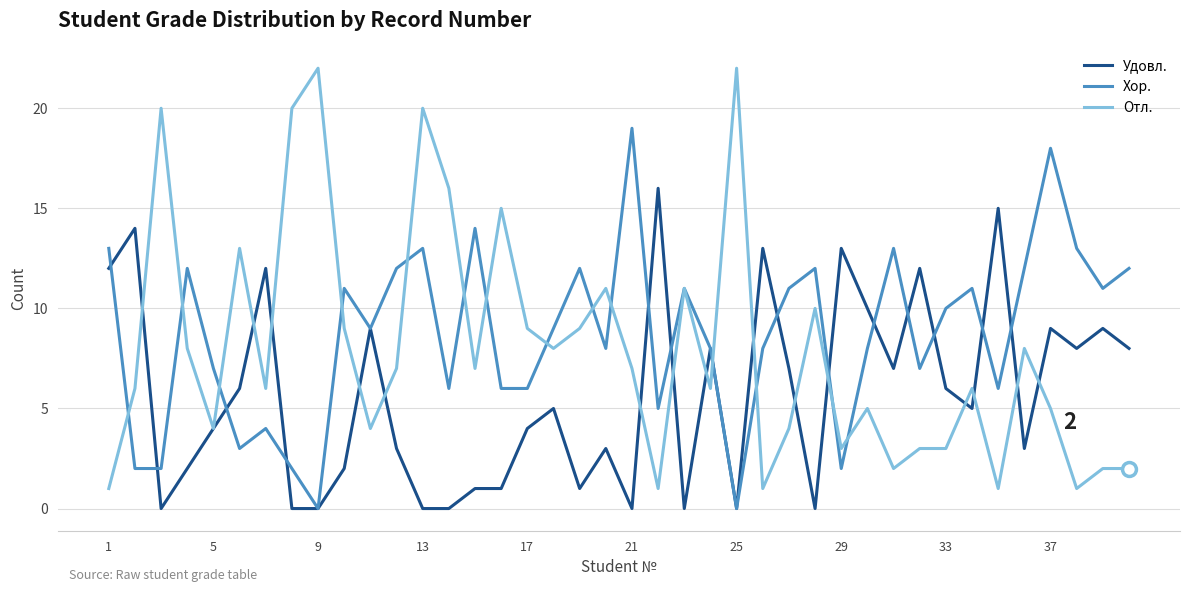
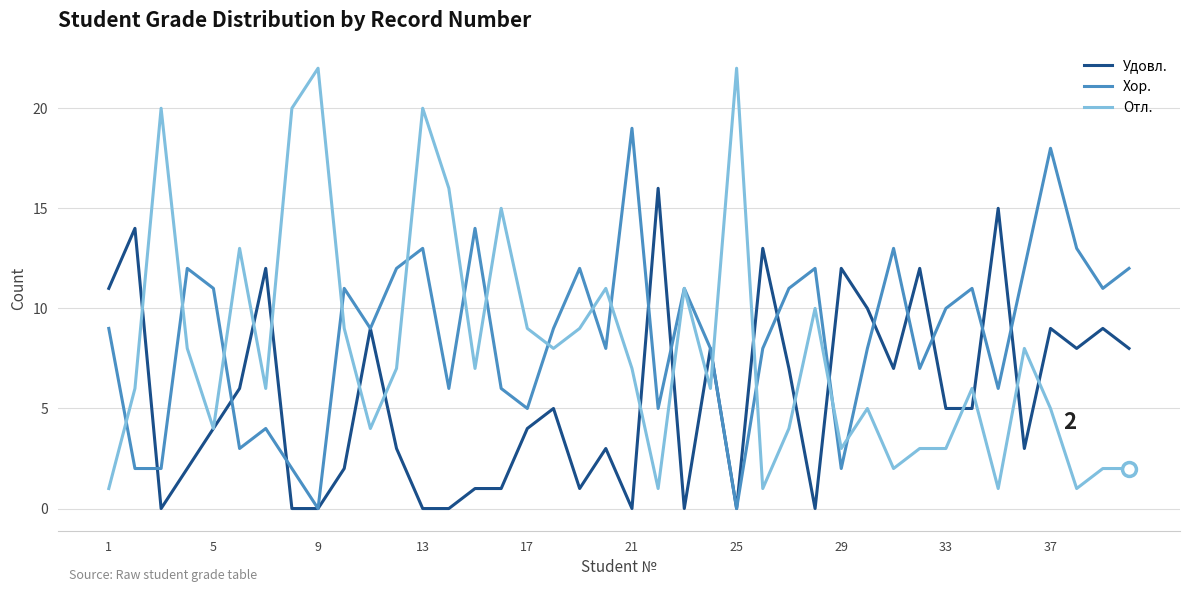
Удовл., 1: 12 -> 11
Хор., 1: 13 -> 9
Хор., 5: 7 -> 11
Хор., 17: 6 -> 5
Удовл., 29: 13 -> 12
Удовл., 33: 6 -> 5
